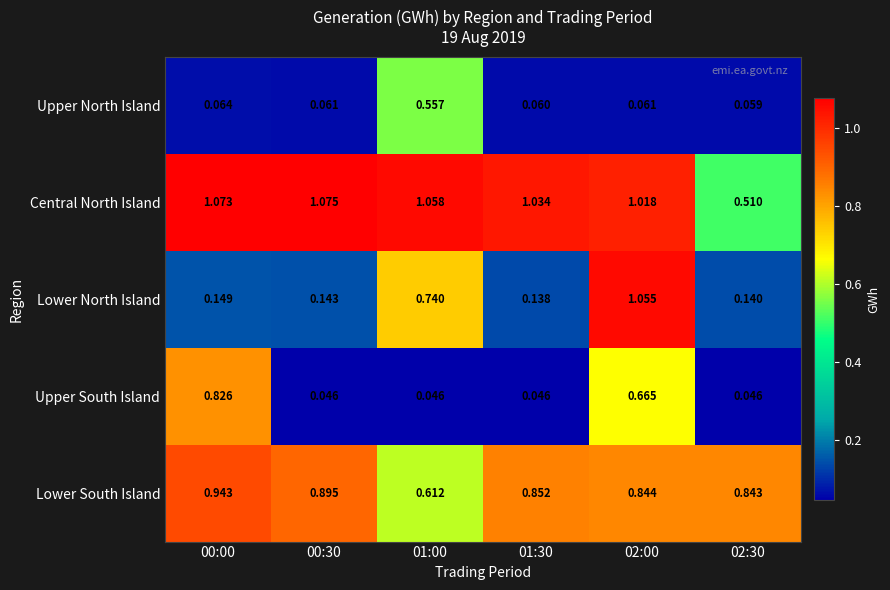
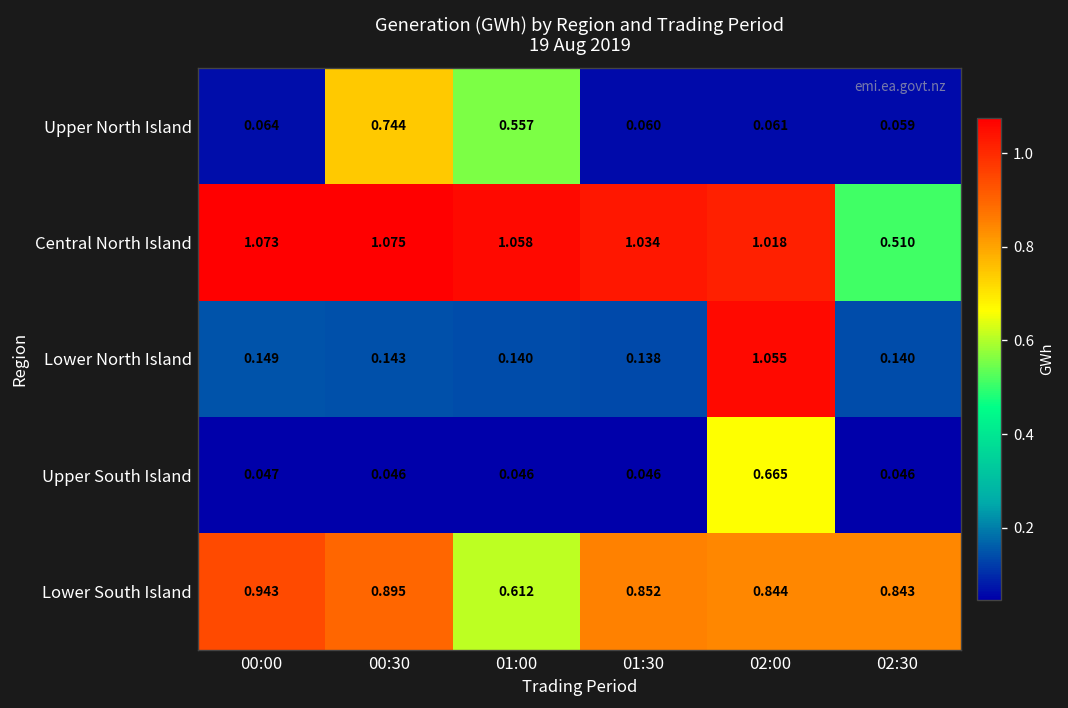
Upper North Island, 00:30: 0.061 -> 0.744
Lower North Island, 01:00: 0.740 -> 0.140
Upper South Island, 00:00: 0.826 -> 0.047
